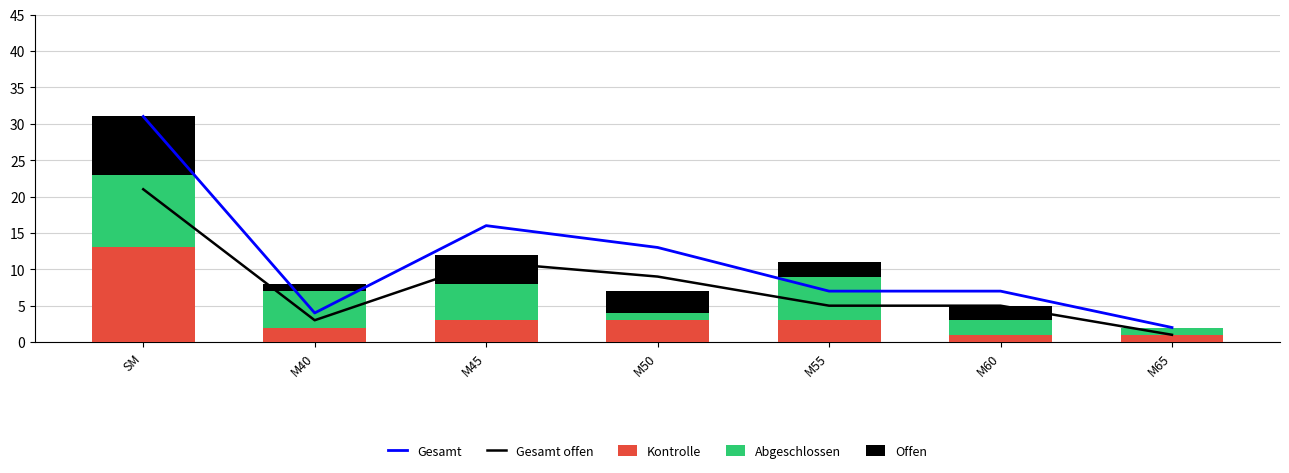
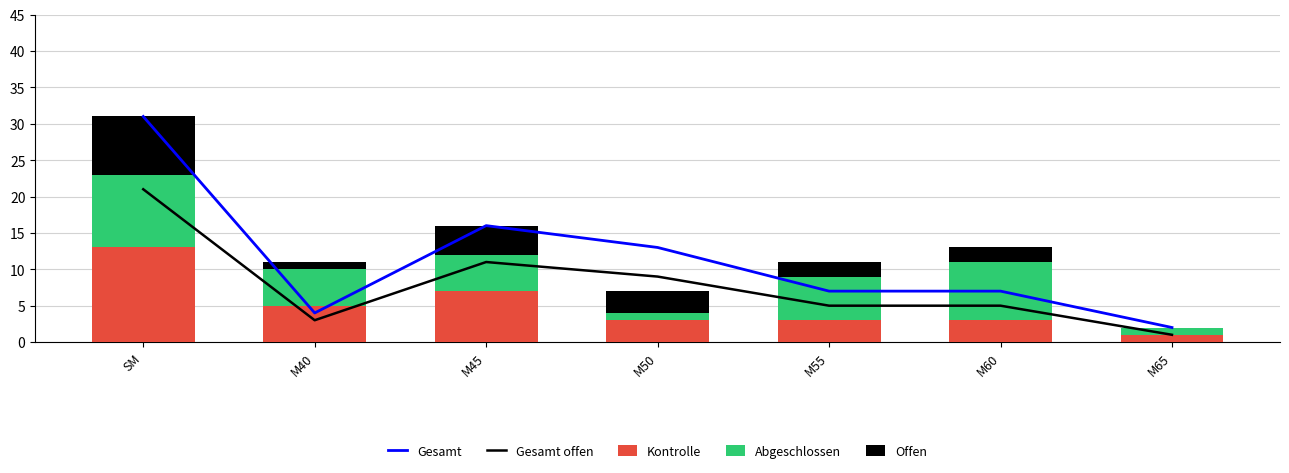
Kontrolle, M40: 2 -> 5
Kontrolle, M45: 3 -> 7
Kontrolle, M60: 1 -> 3
Abgeschlossen, M60: 2 -> 8
